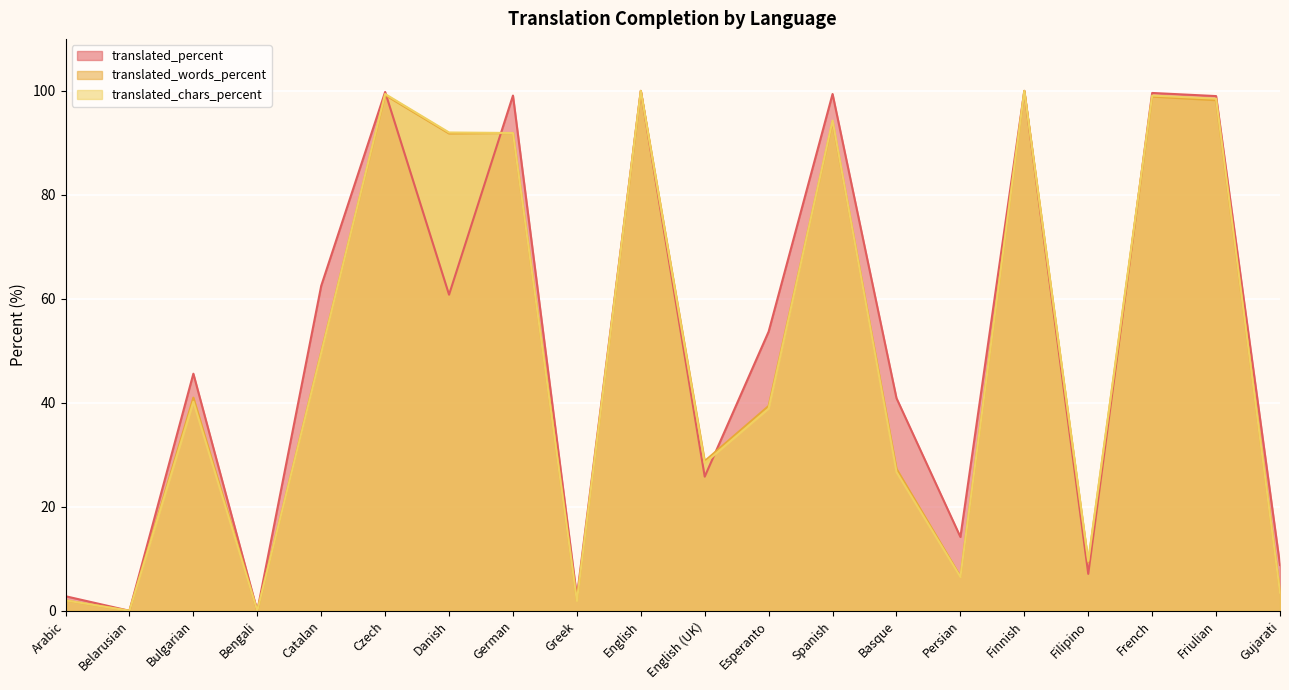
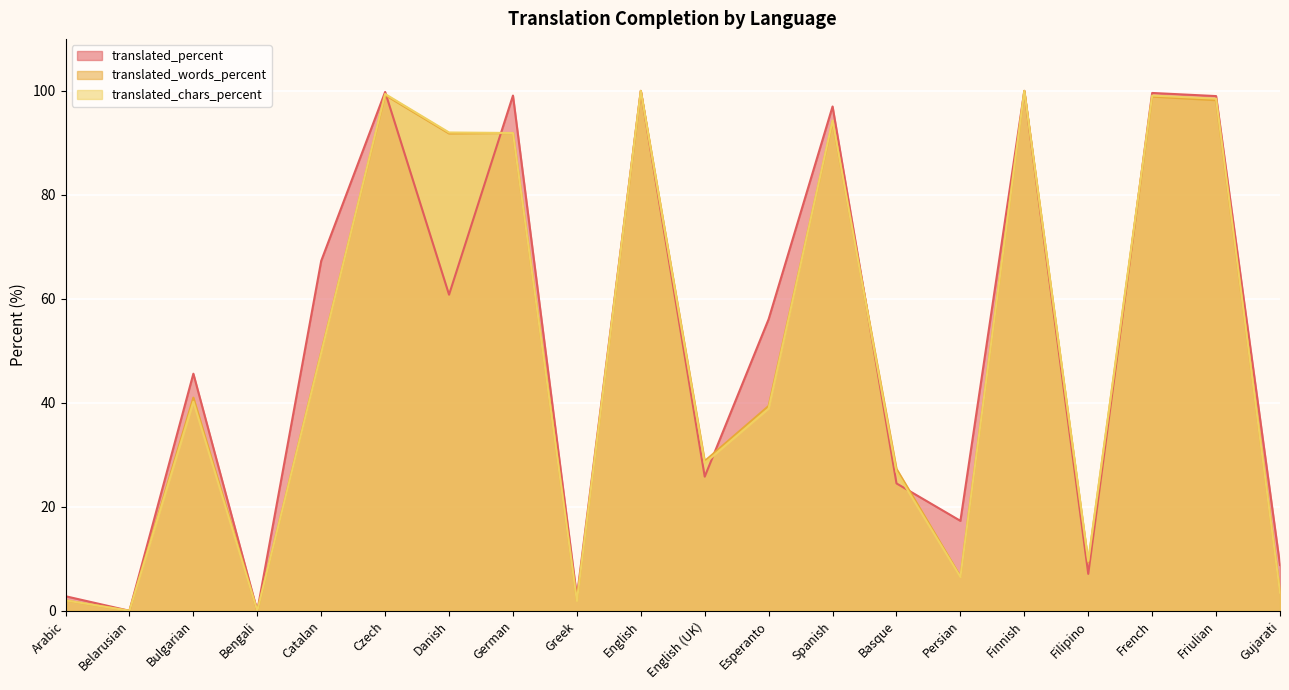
translated_percent, Catalan: 63 -> 67
translated_percent, Esperanto: 54 -> 56
translated_percent, Spanish: 99 -> 97
translated_percent, Basque: 41 -> 25
translated_percent, Persian: 14 -> 17
